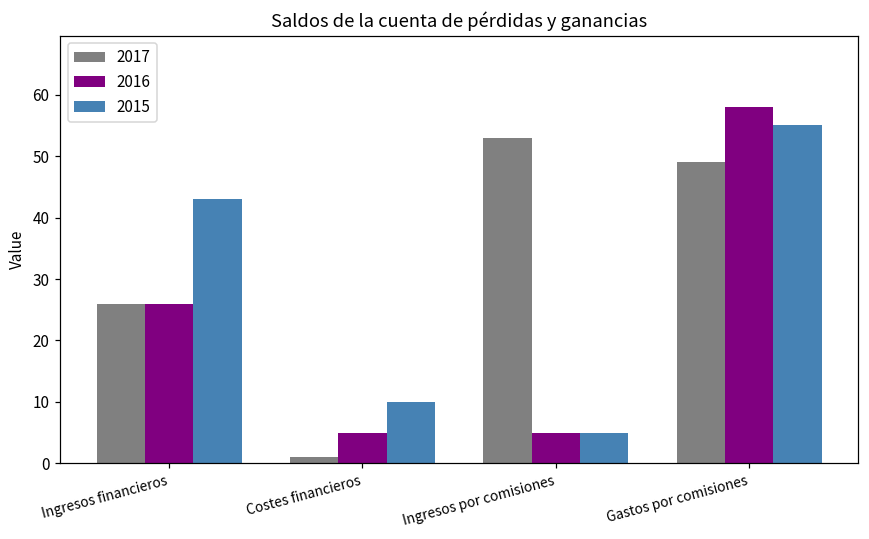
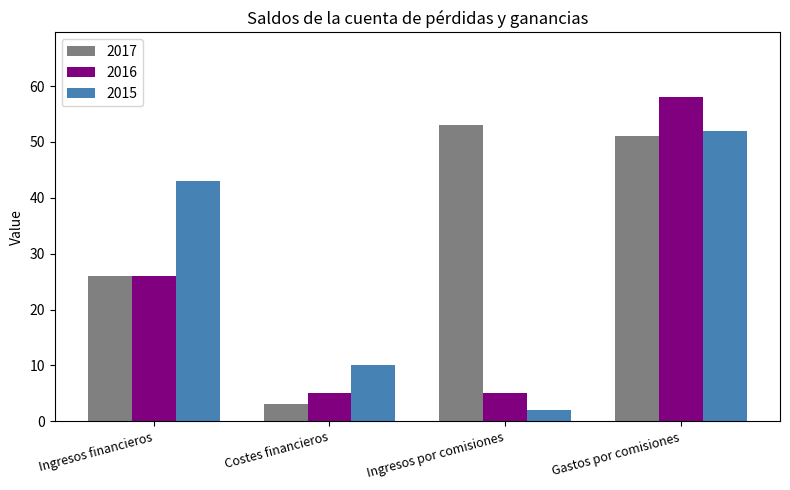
2017, Costes financieros: 1 -> 3
2015, Ingresos por comisiones: 5 -> 2
2017, Gastos por comisiones: 49 -> 51
2015, Gastos por comisiones: 55 -> 52
